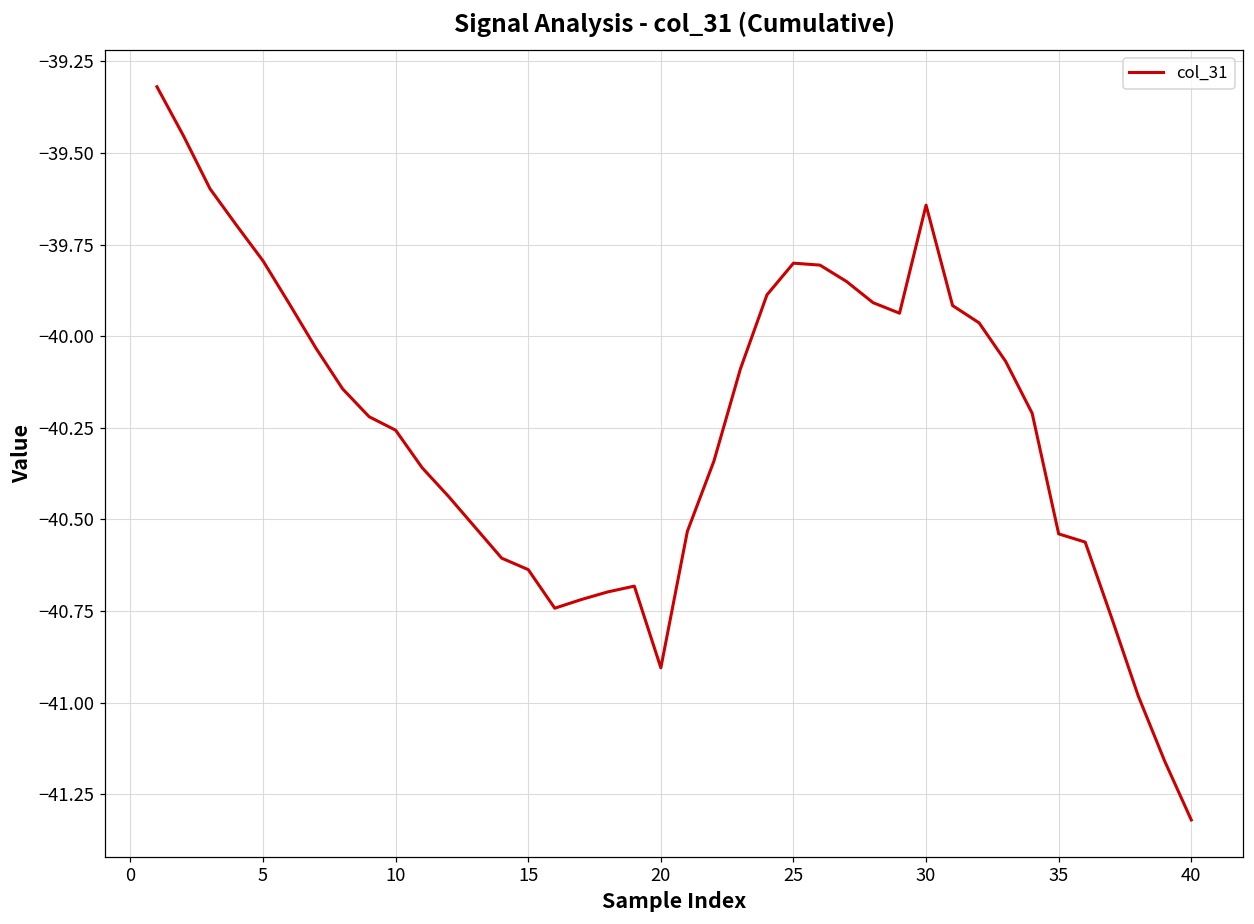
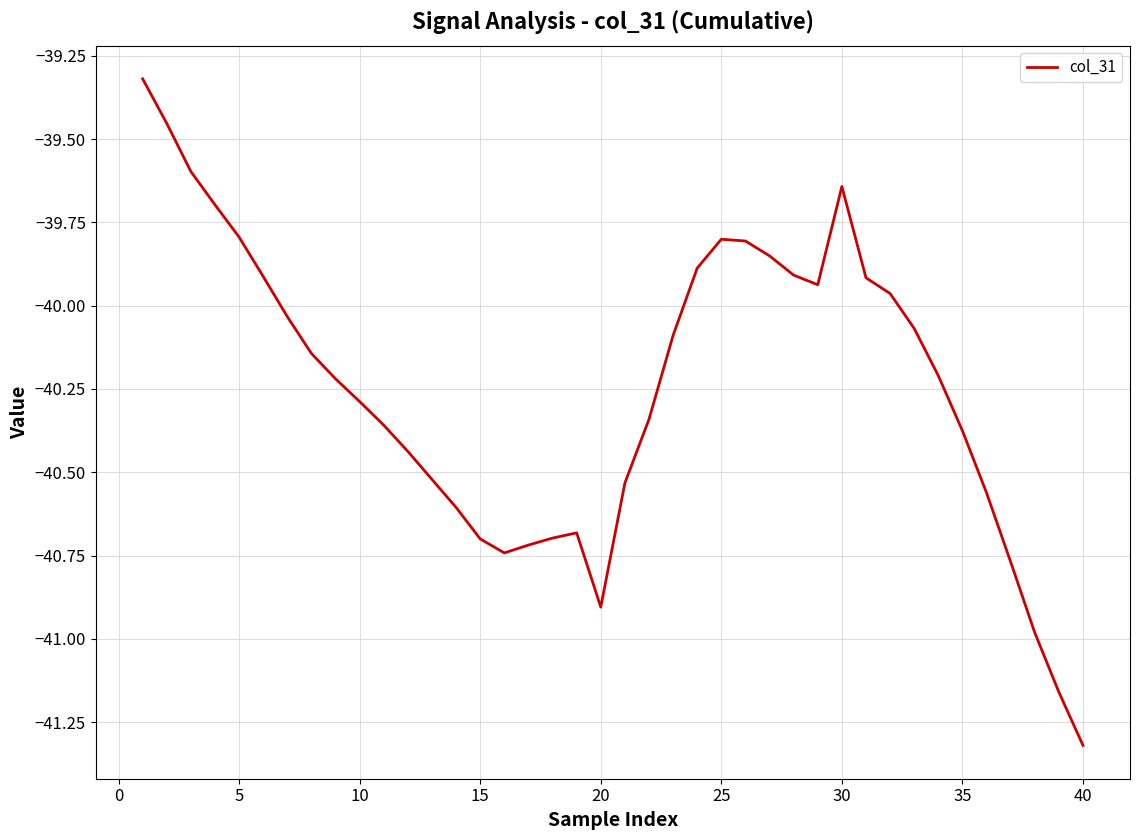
10: -40.26 -> -40.29
15: -40.64 -> -40.70
35: -40.54 -> -40.38
